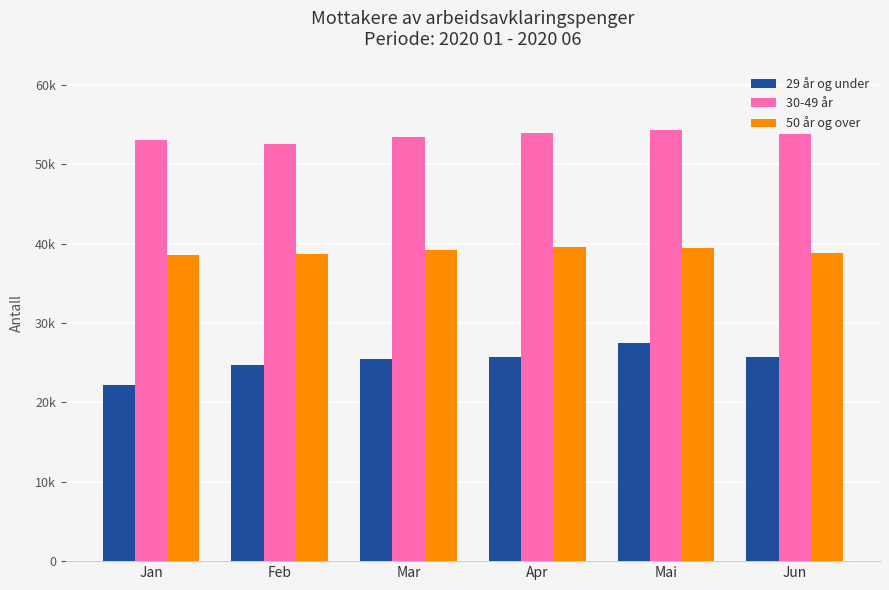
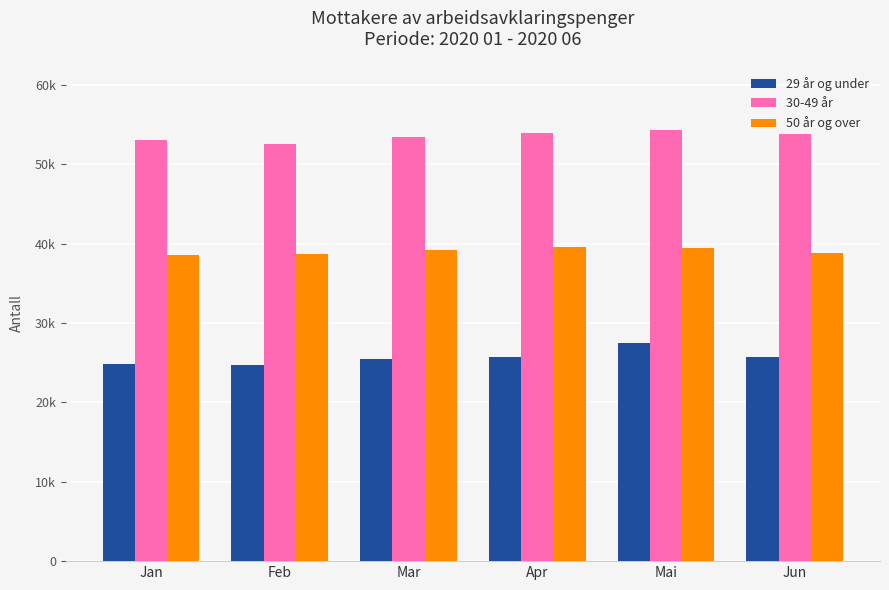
29 år og under, Jan: 22000 -> 25000
